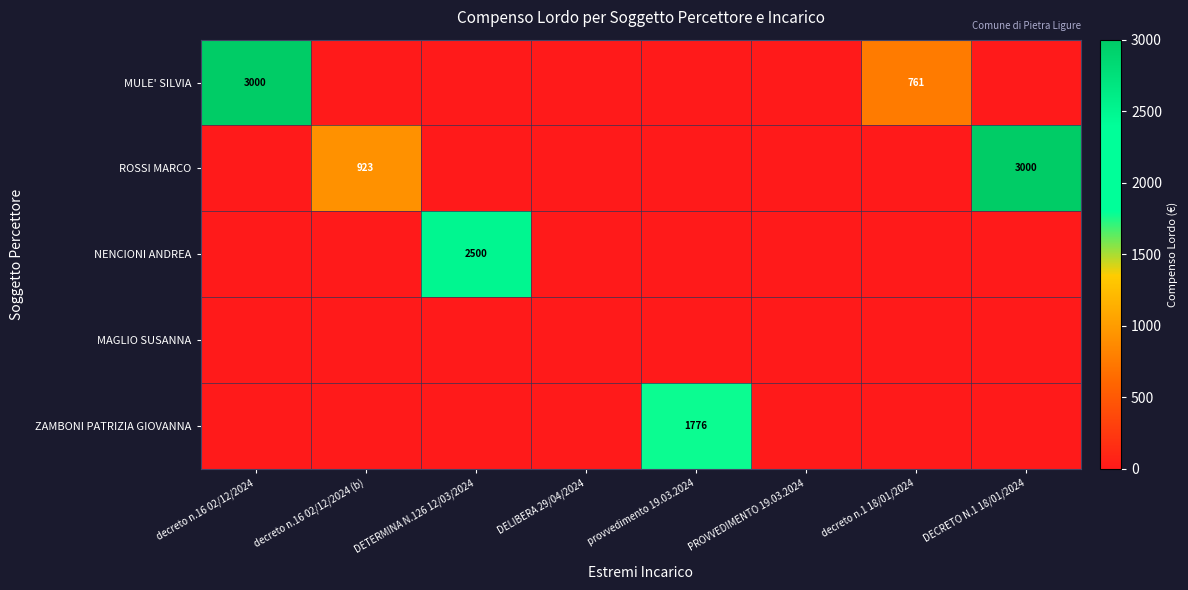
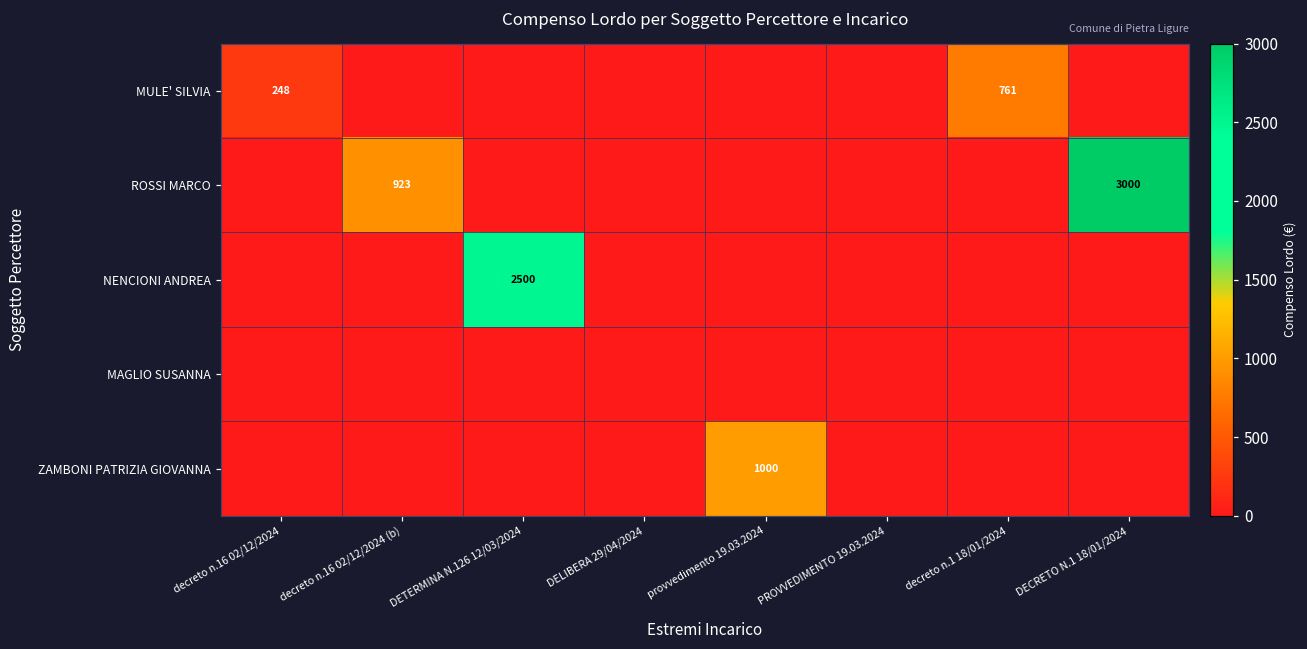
MULE' SILVIA, decreto n.16 02/12/2024: 3000 -> 248
ZAMBONI PATRIZIA GIOVANNA, provvedimento 19.03.2024: 1776 -> 1000
